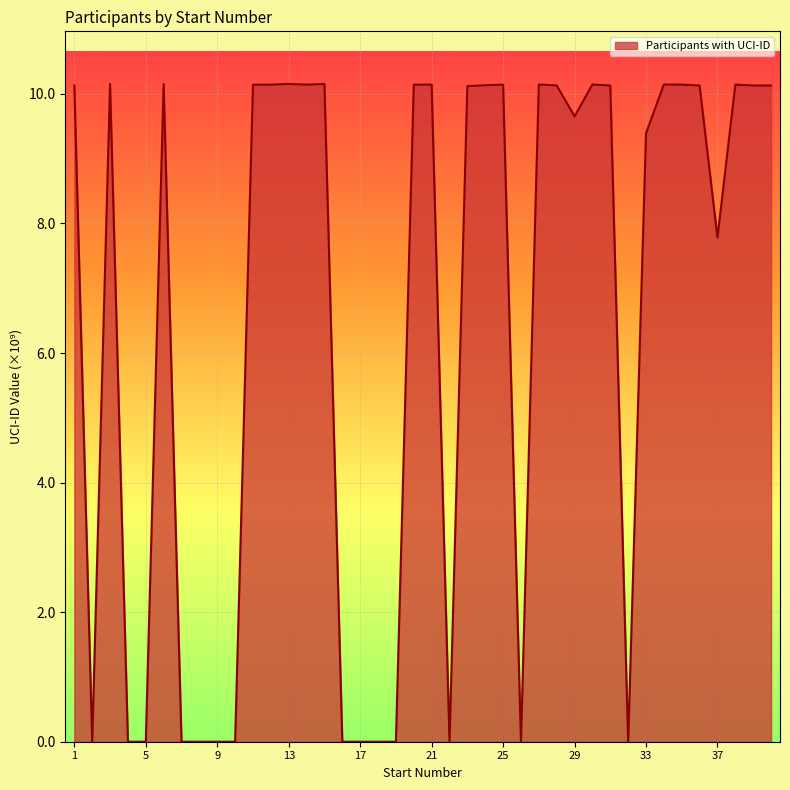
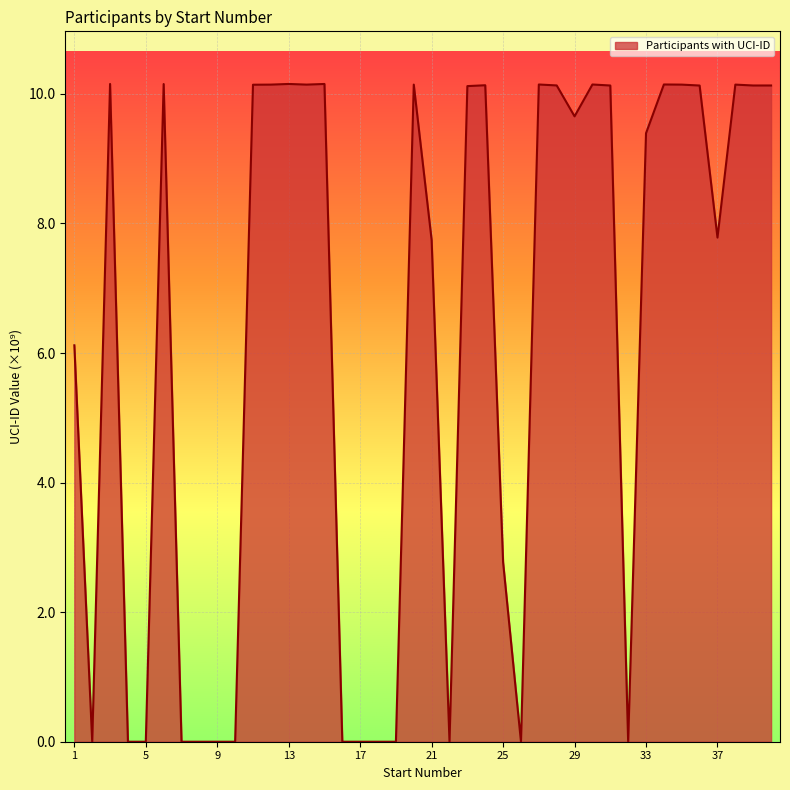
1: 10.1 -> 6.1
21: 10.1 -> 7.7
25: 10.1 -> 2.8
